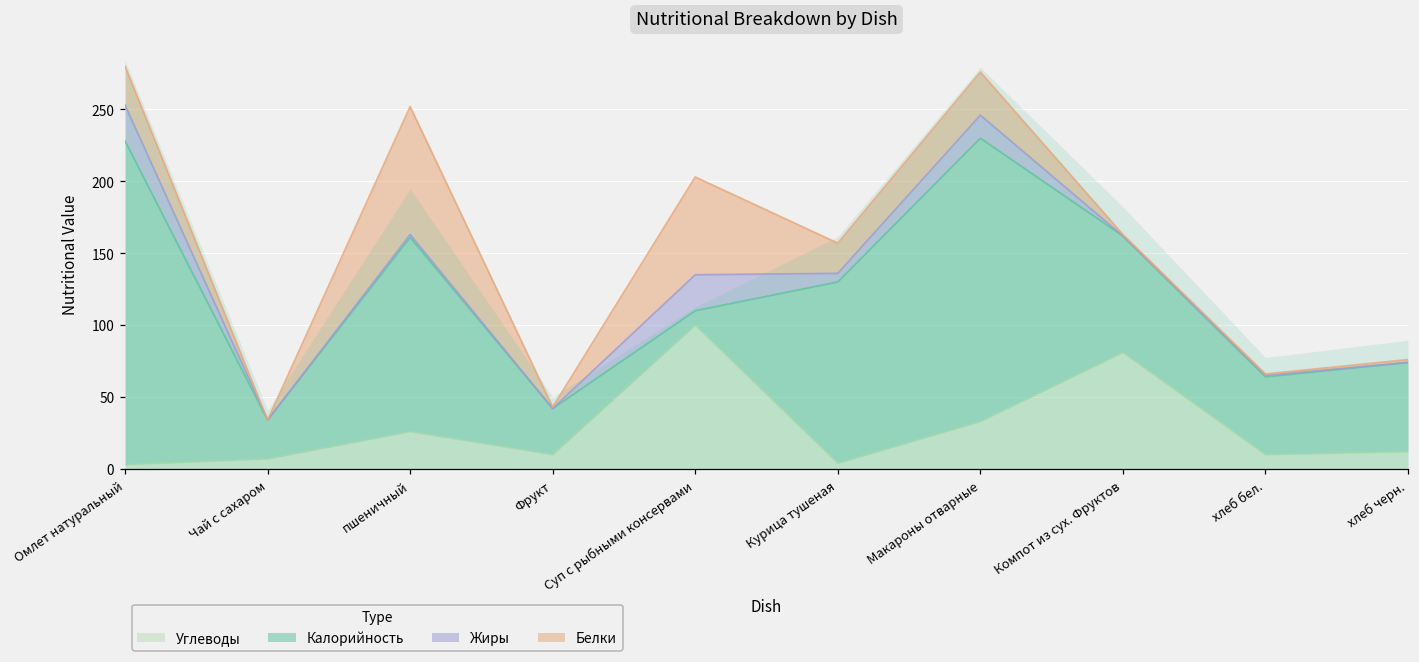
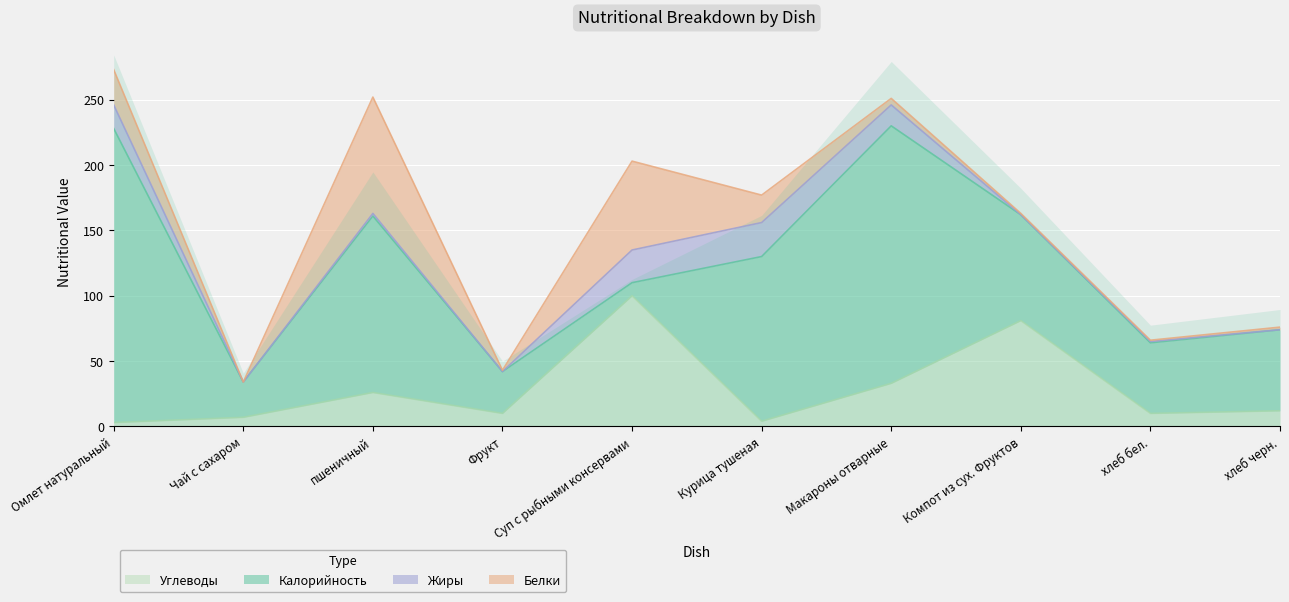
Жиры, Омлет натуральный: 25 -> 18
Жиры, Курица тушеная: 6 -> 26
Белки, Макароны отварные: 30 -> 5
